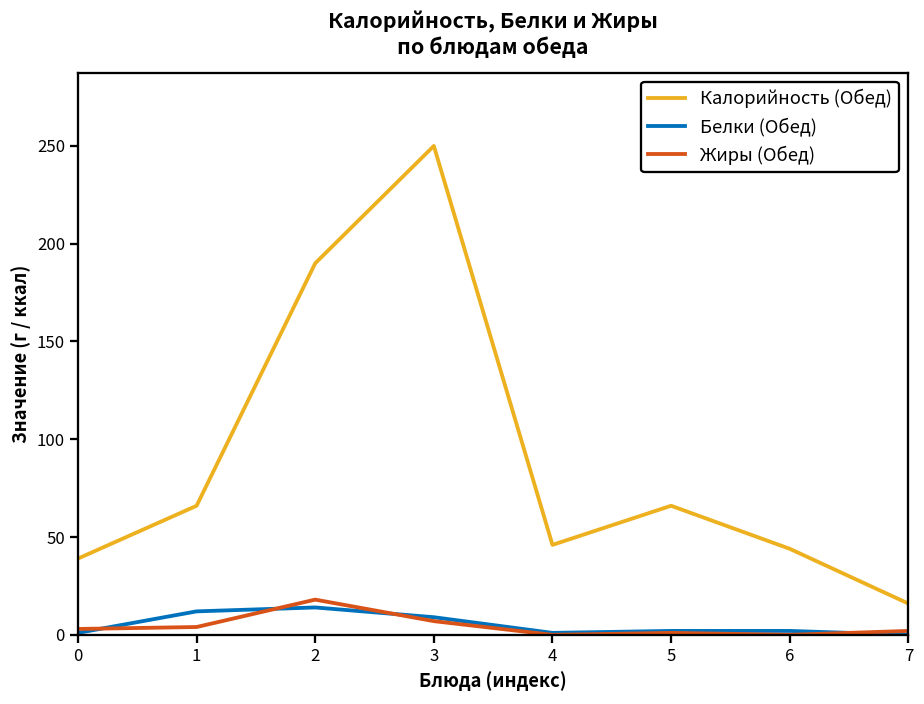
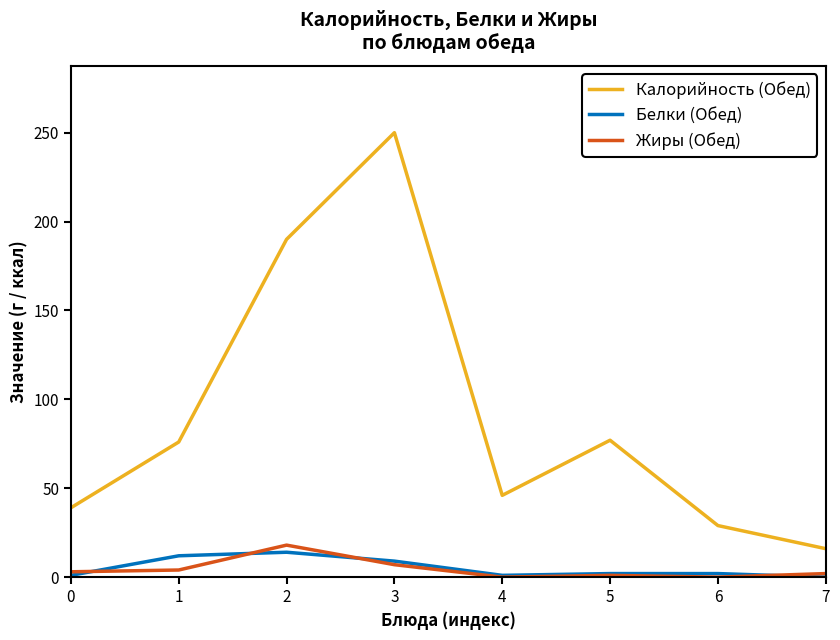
Калорийность (Обед), 1: 66 -> 76
Калорийность (Обед), 5: 66 -> 77
Калорийность (Обед), 6: 44 -> 29
